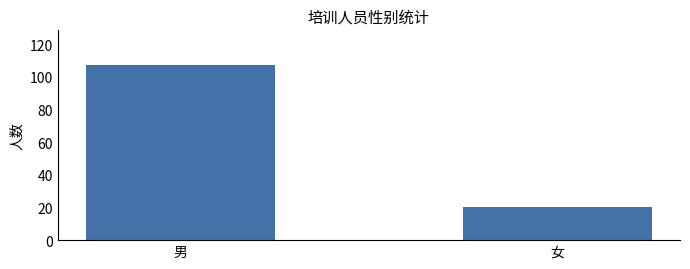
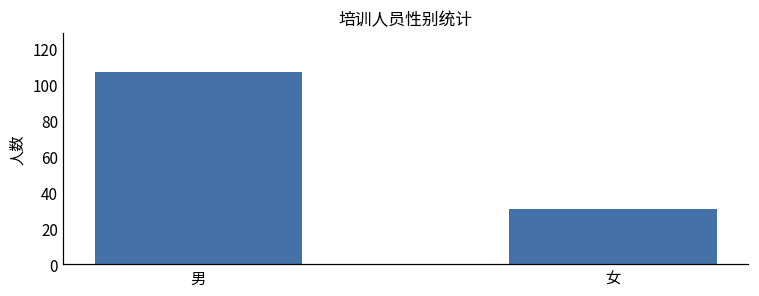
女: 20 -> 31
